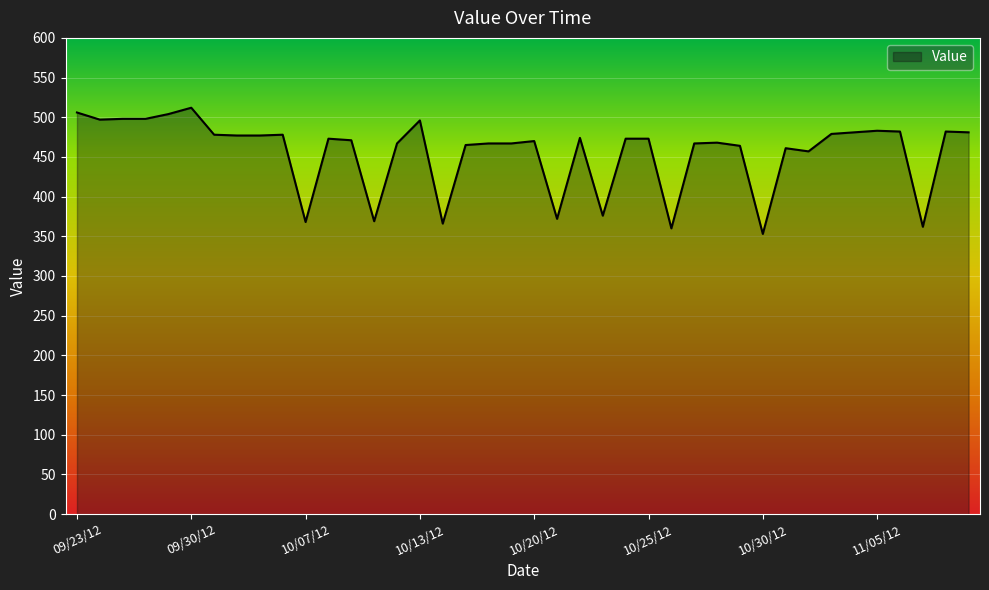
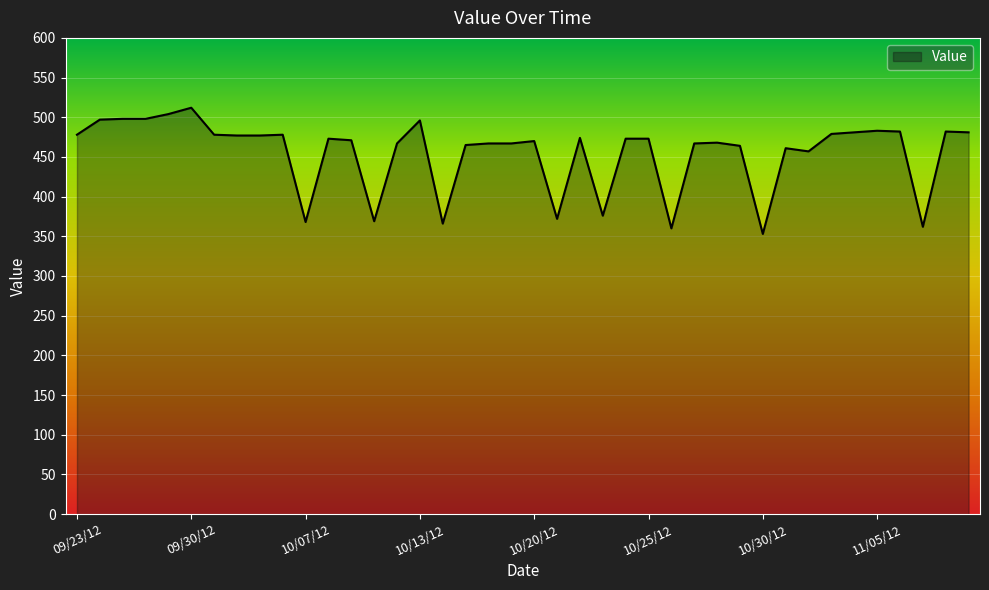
09/23/12: 510 -> 480
